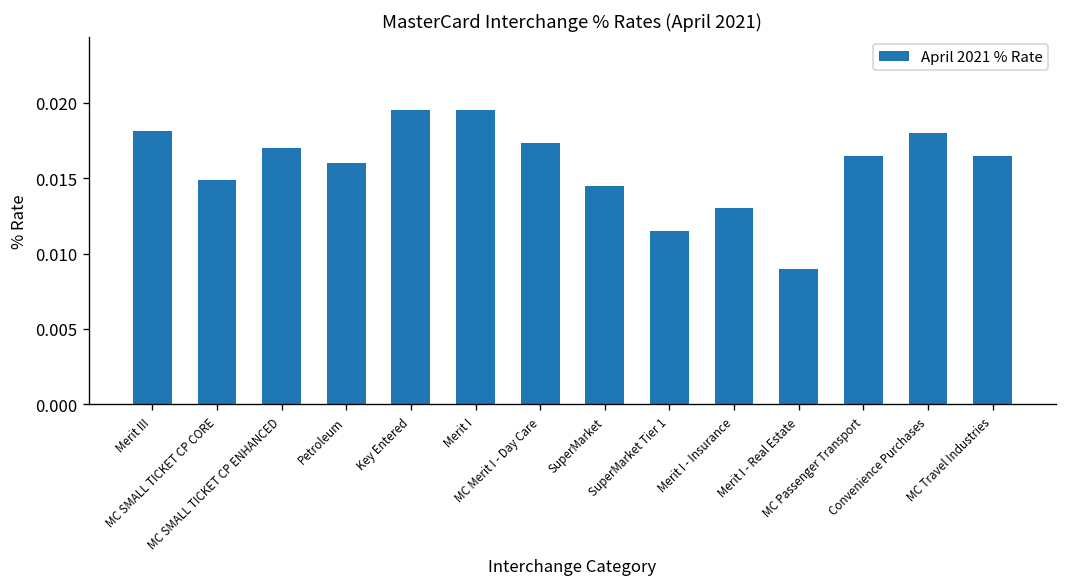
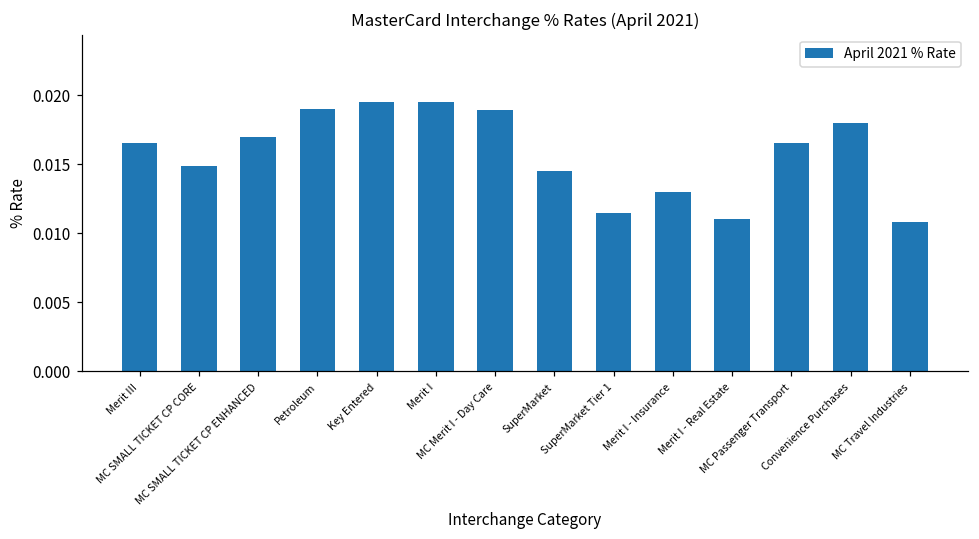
Merit III: 0.0181 -> 0.0165
Petroleum: 0.016 -> 0.019
MC Merit I - Day Care: 0.0173 -> 0.0189
Merit I - Real Estate: 0.009 -> 0.011
MC Travel Industries: 0.0165 -> 0.0108
